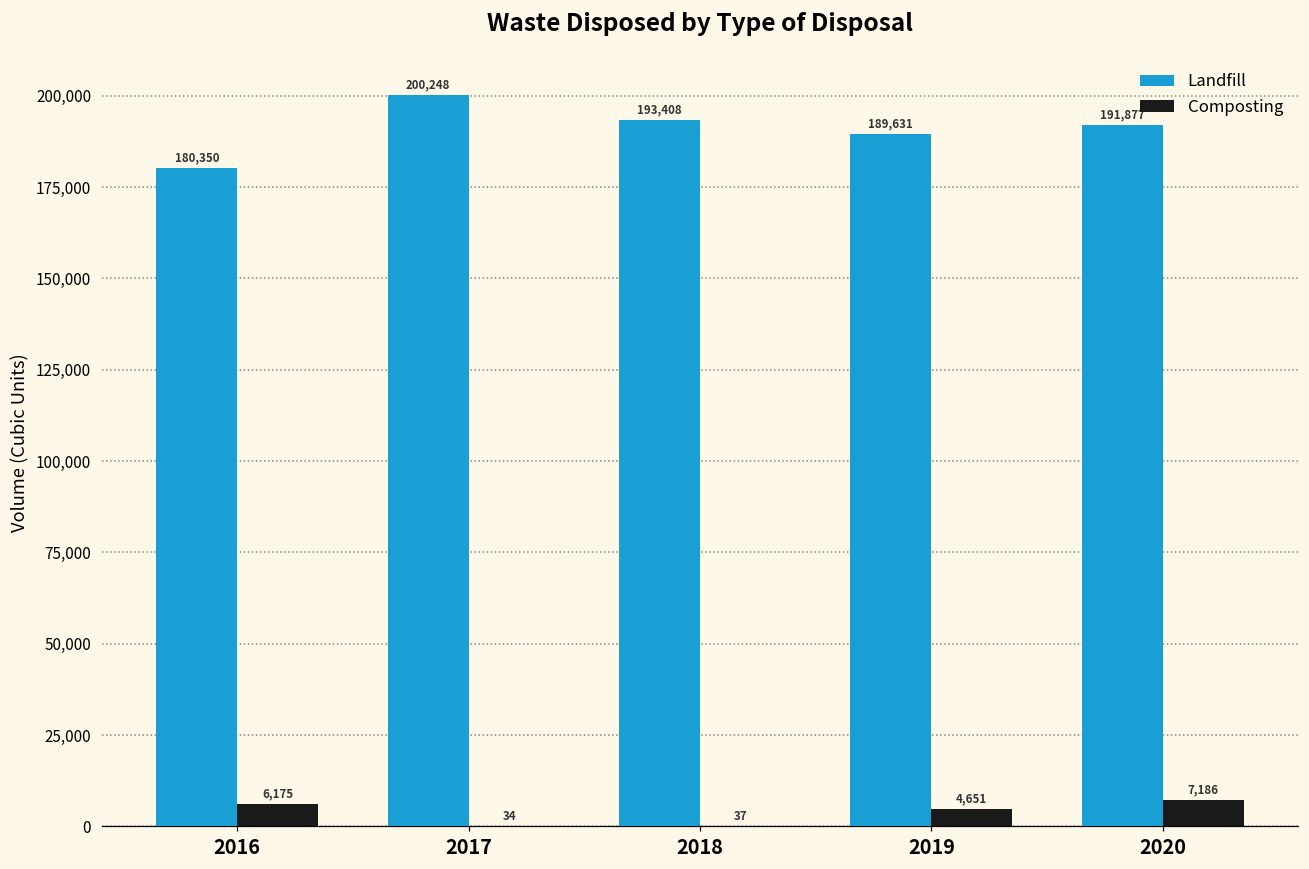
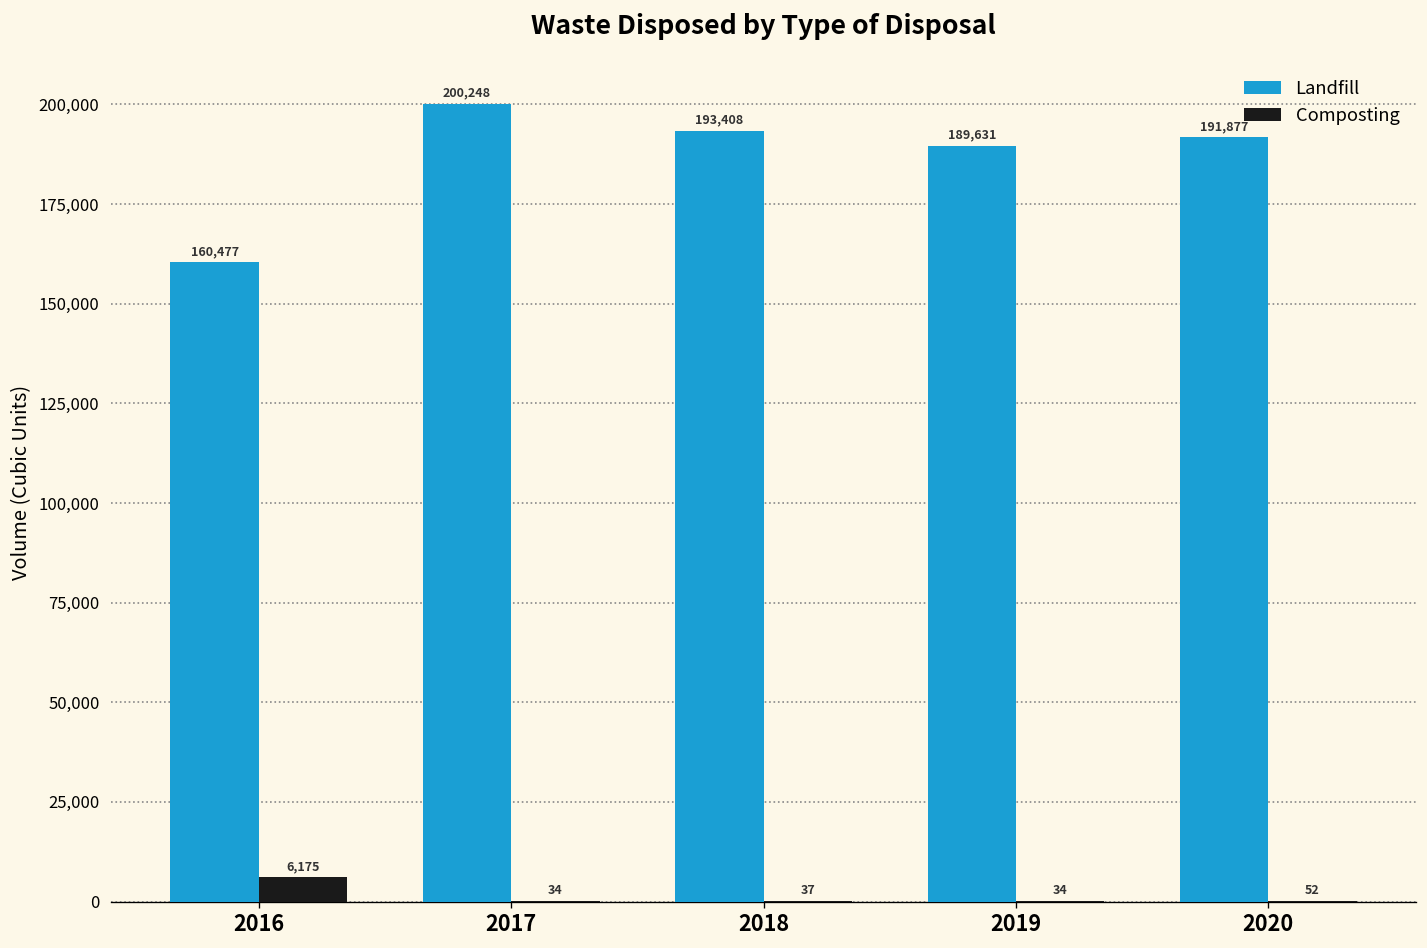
Landfill, 2016: 180,350 -> 160,477
Composting, 2019: 4,651 -> 34
Composting, 2020: 7,186 -> 52
